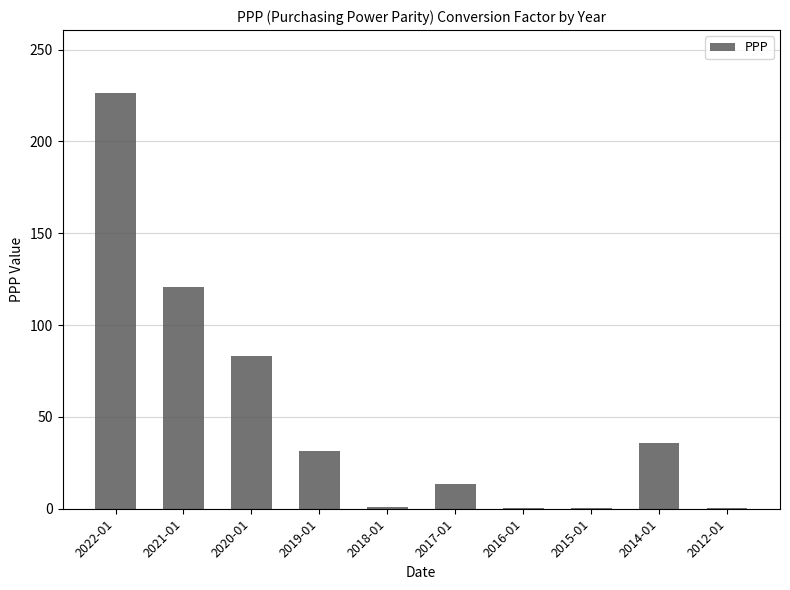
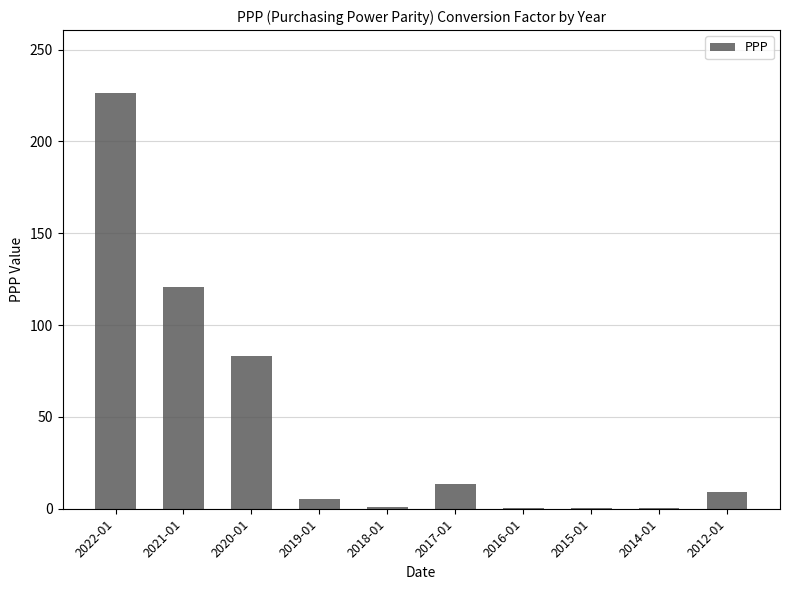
2019-01: 32 -> 5
2014-01: 36 -> 1
2012-01: 1 -> 9
